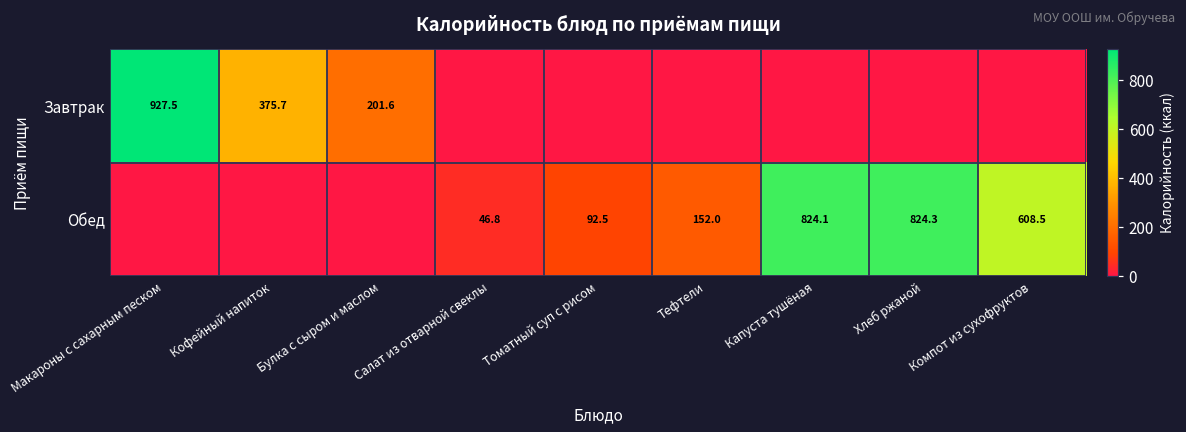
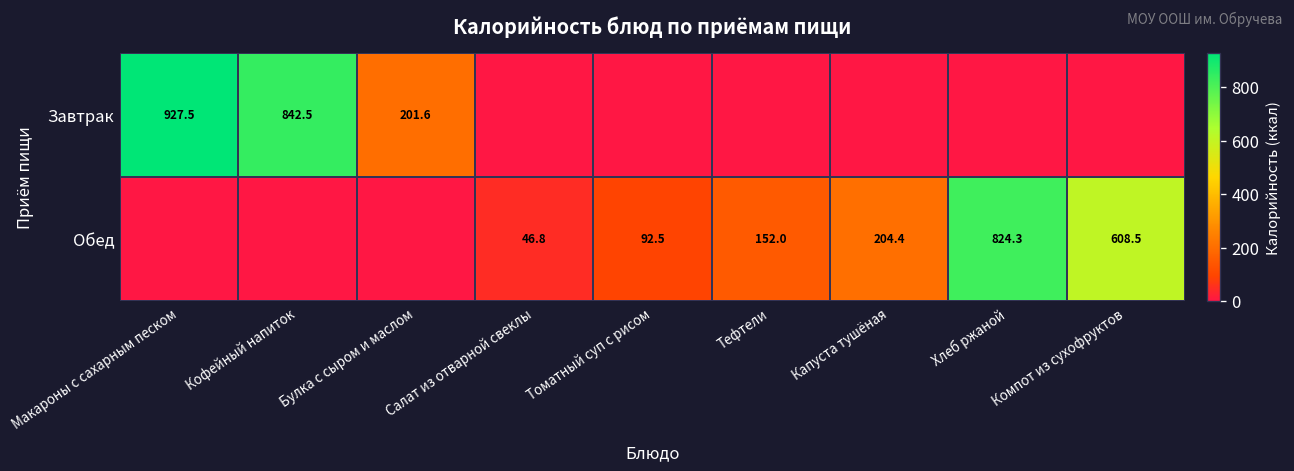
Завтрак, Кофейный напиток: 375.7 -> 842.5
Обед, Капуста тушёная: 824.1 -> 204.4
